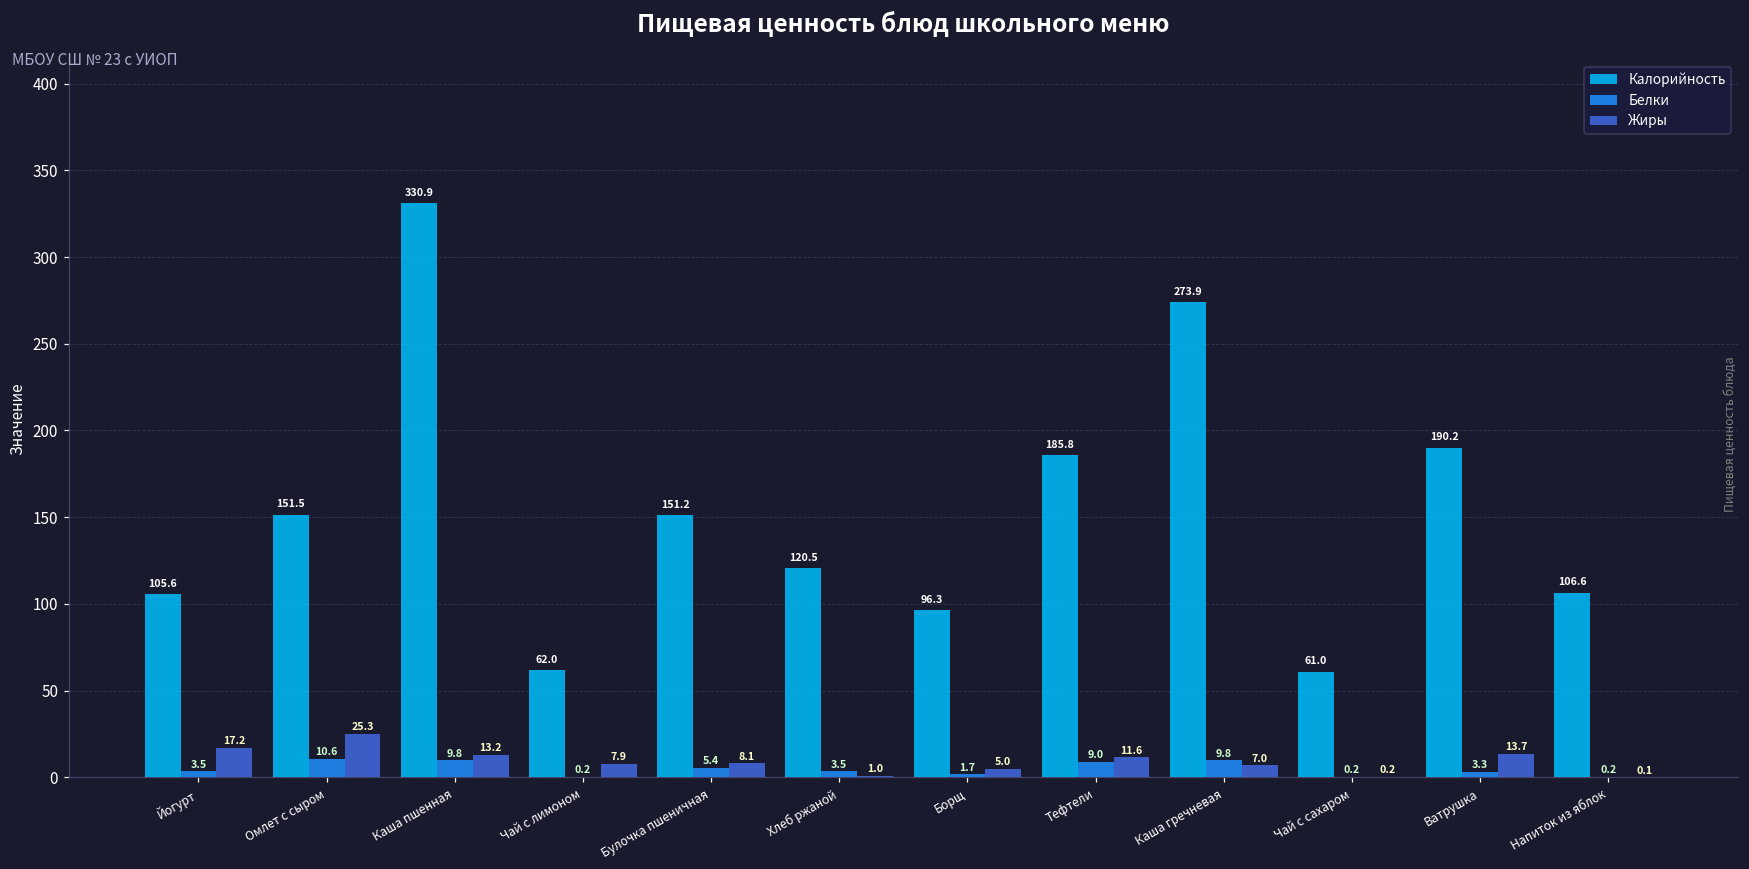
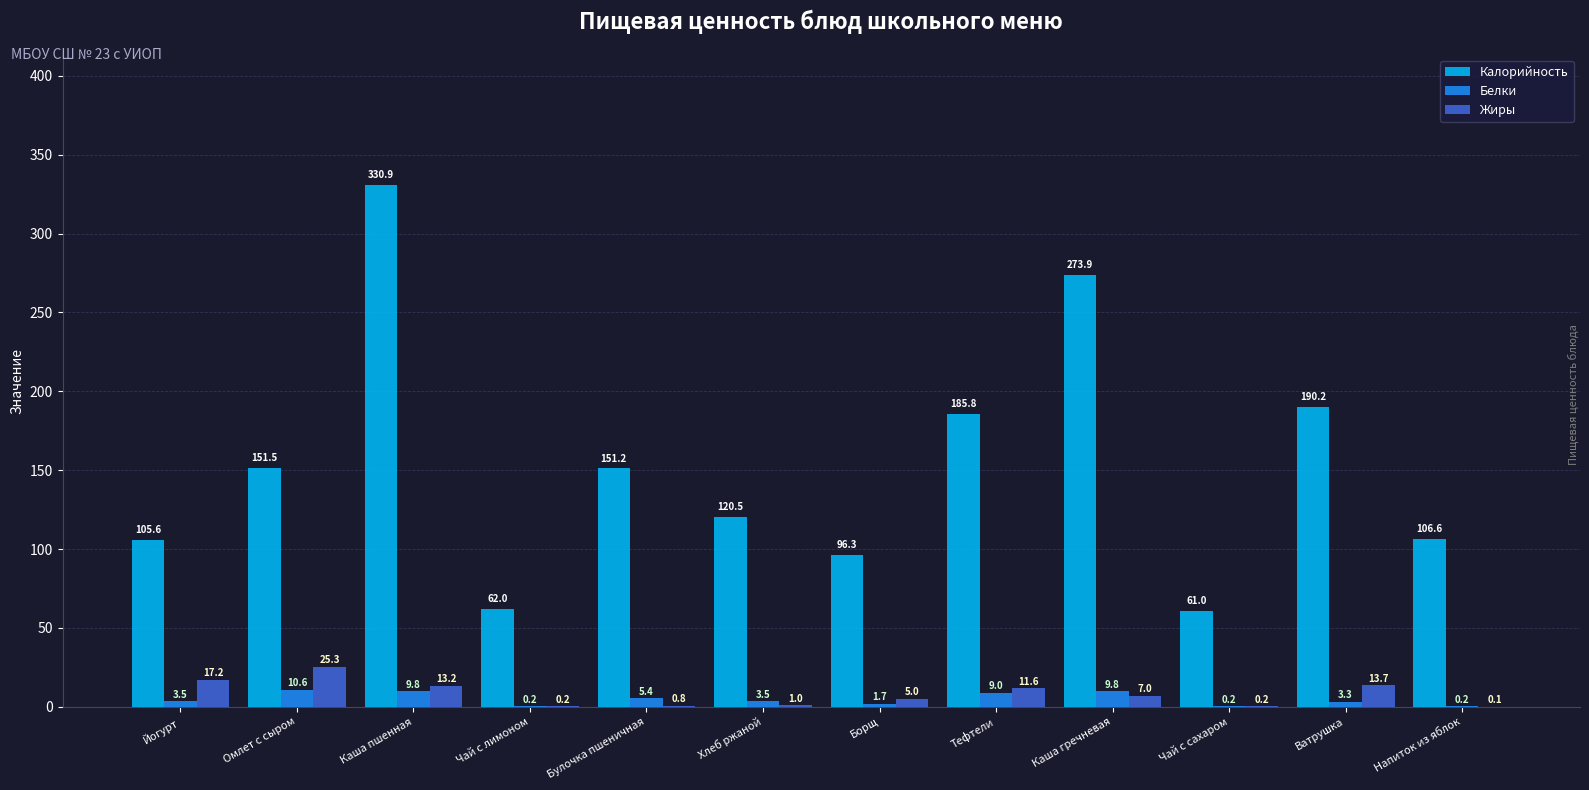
Жиры, Чай с лимоном: 7.9 -> 0.2
Жиры, Булочка пшеничная: 8.1 -> 0.8
